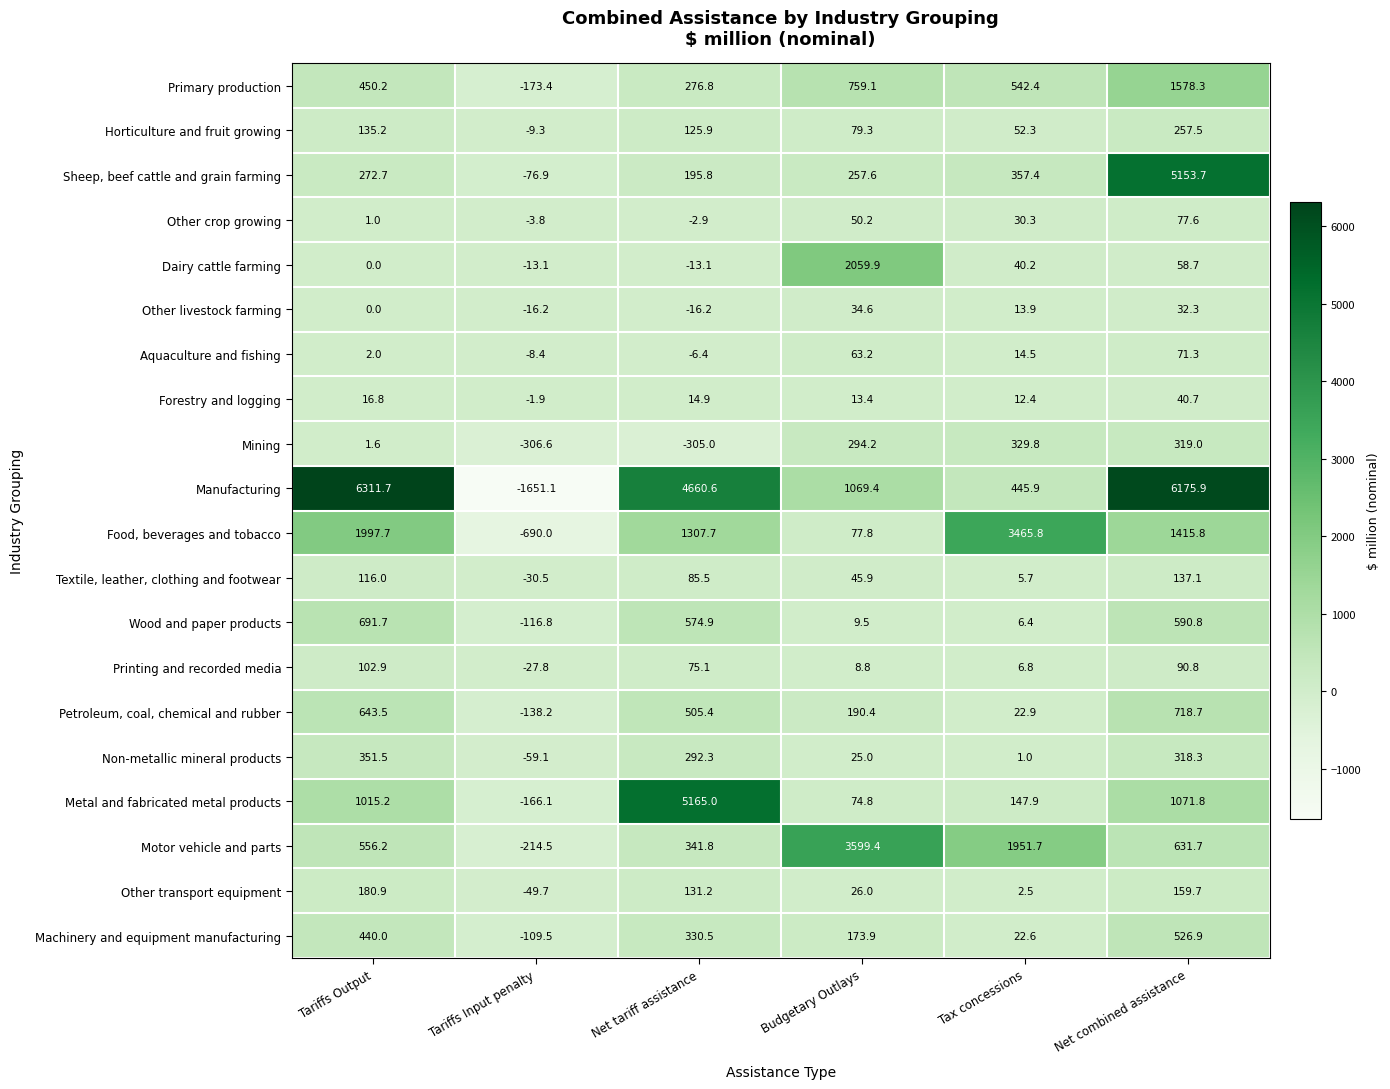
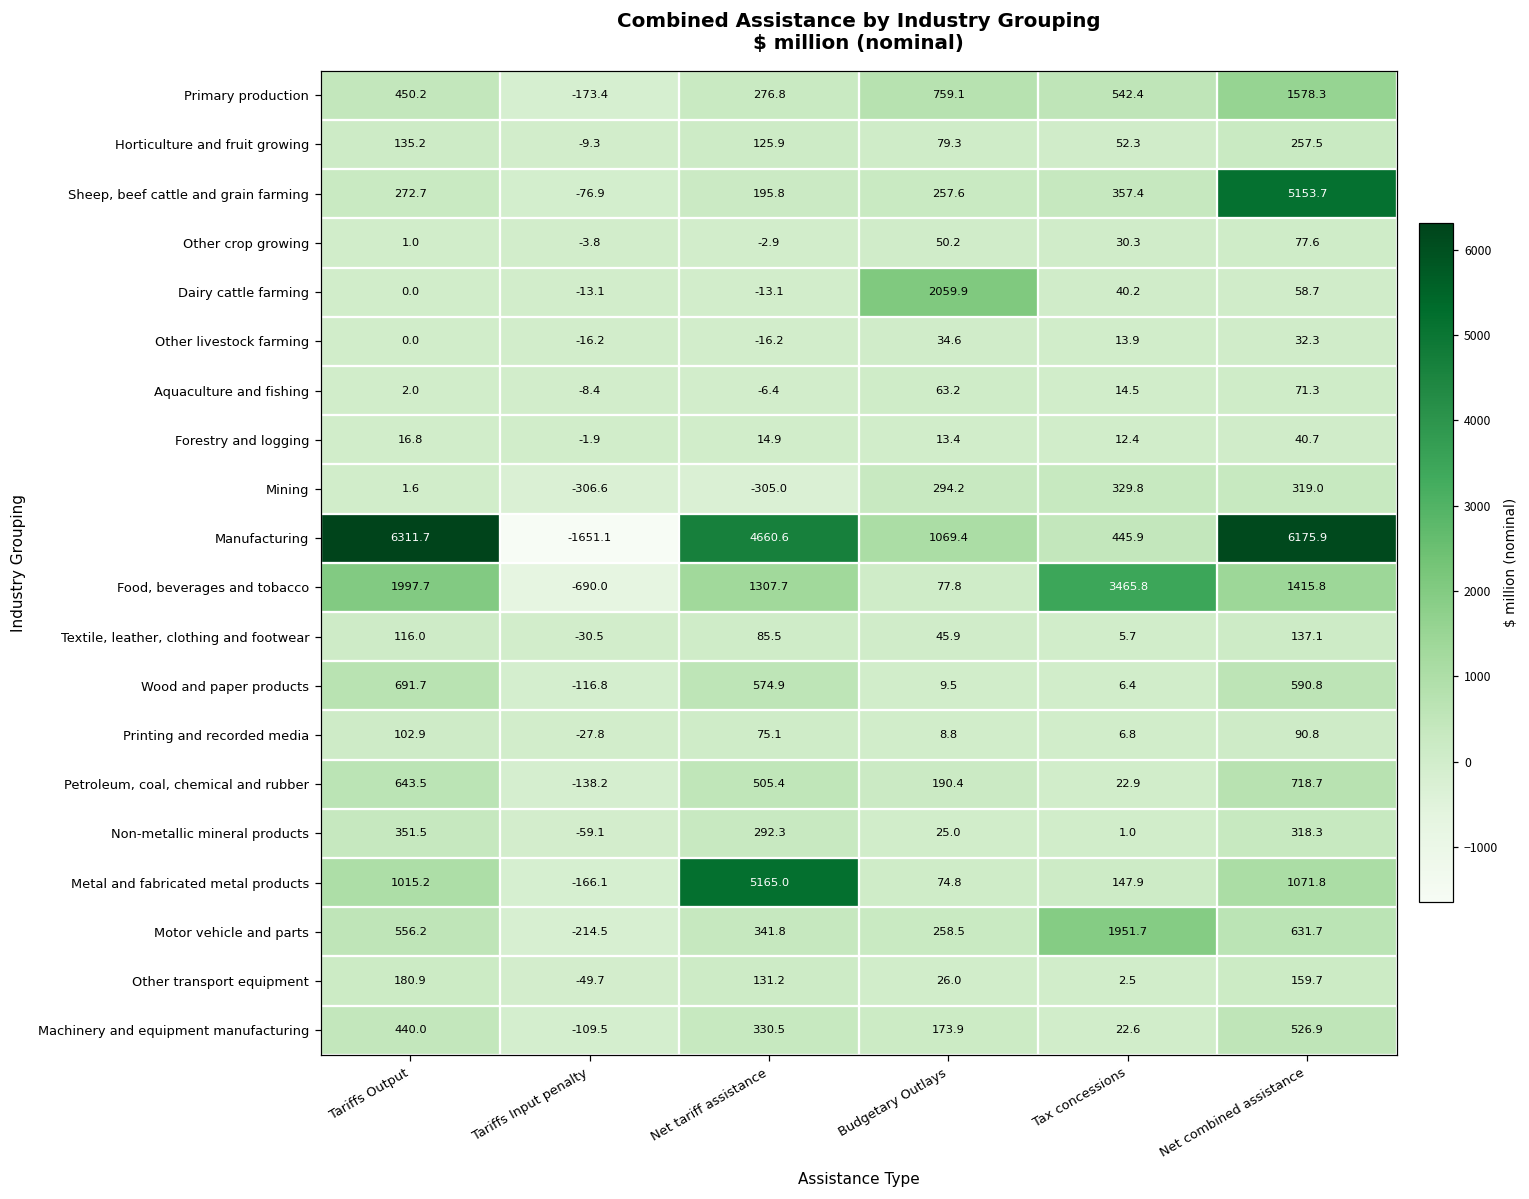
Motor vehicle and parts, Budgetary Outlays: 3599.4 -> 258.5
